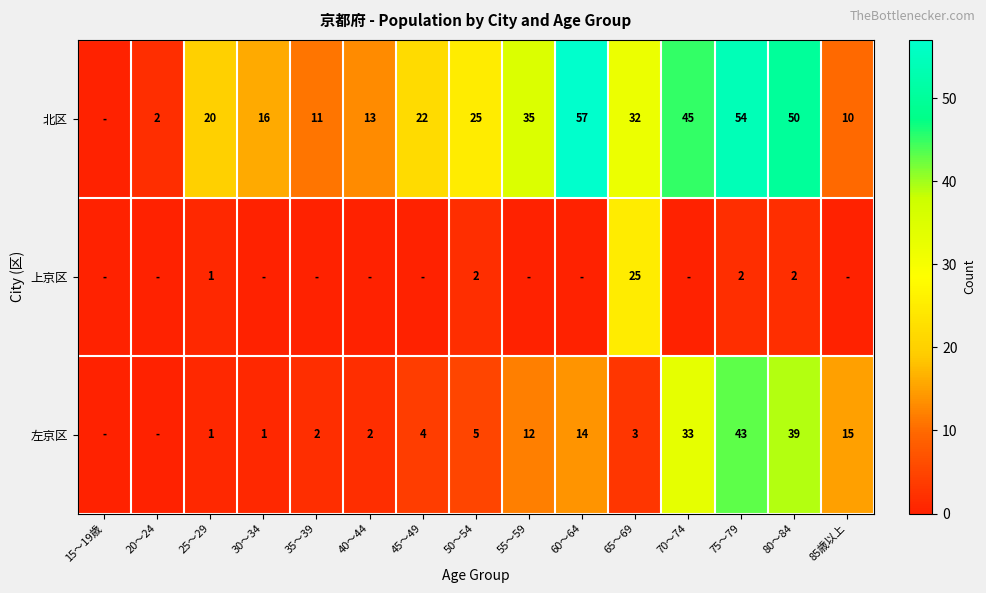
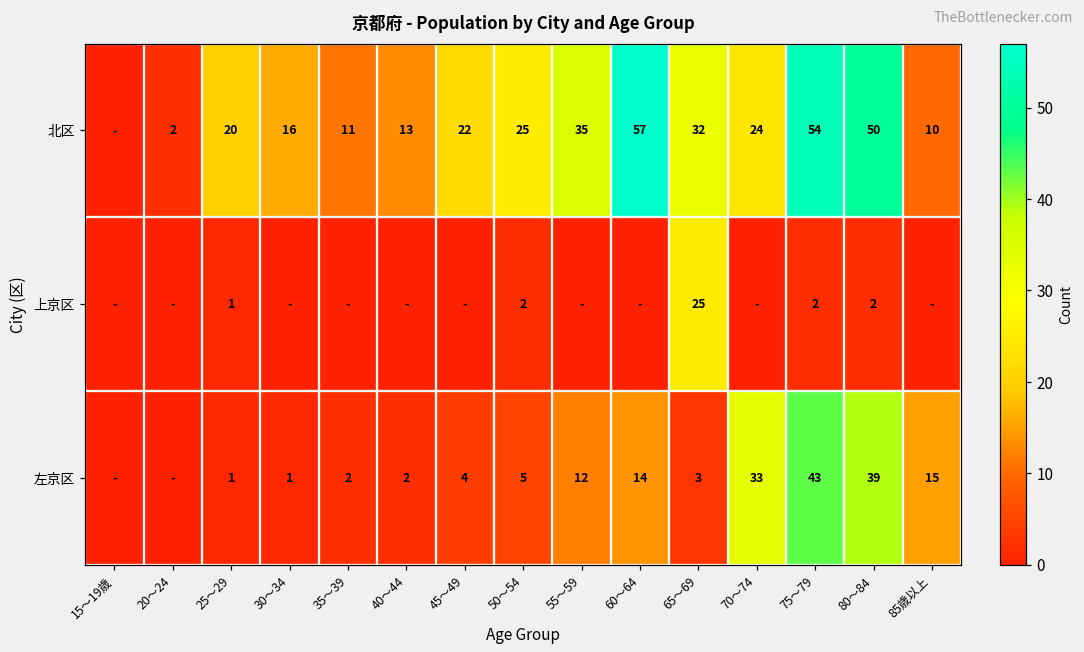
北区, 70～74: 45 -> 24
